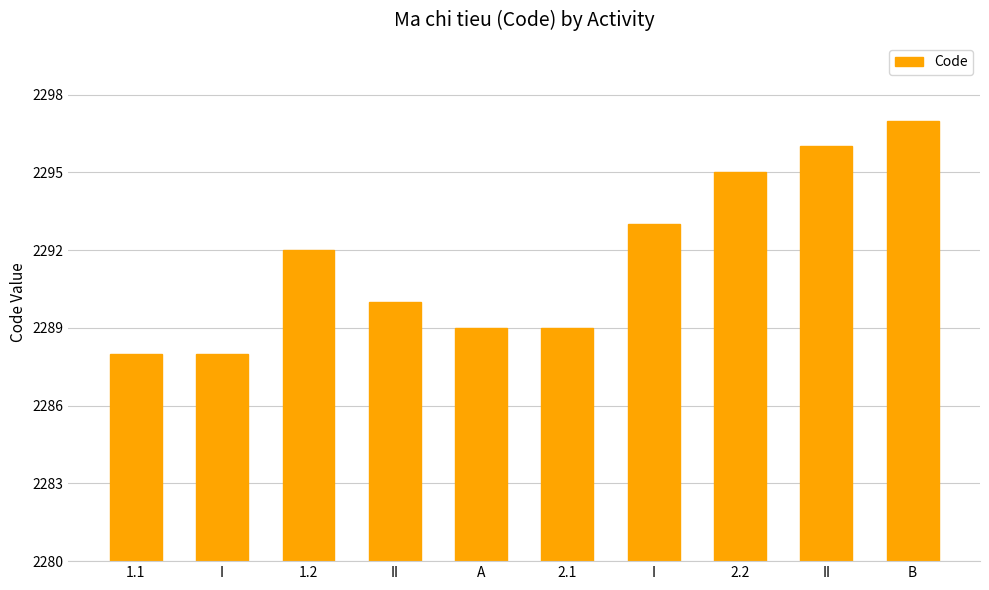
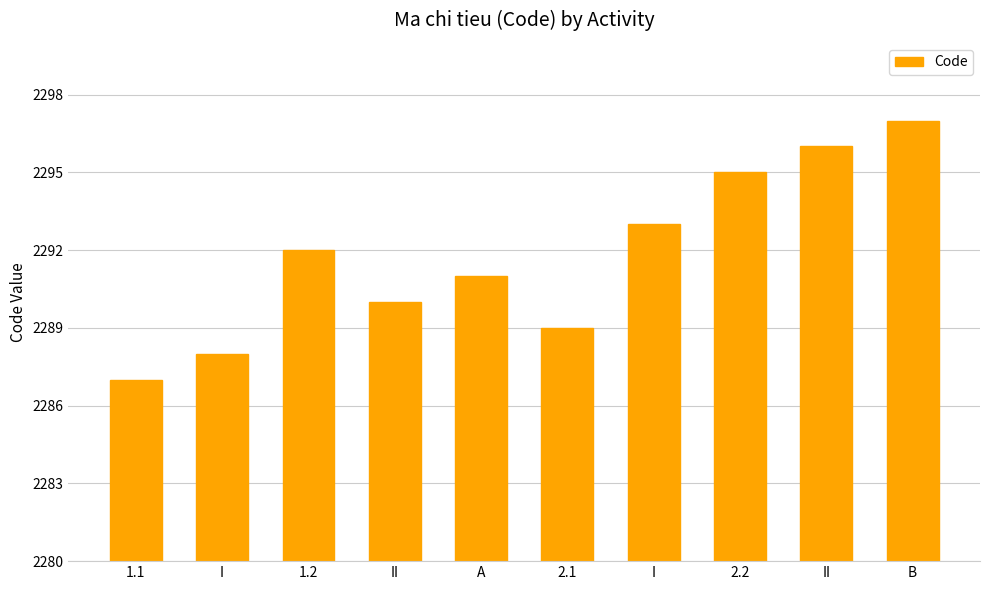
1.1: 2288 -> 2287
A: 2289 -> 2291
